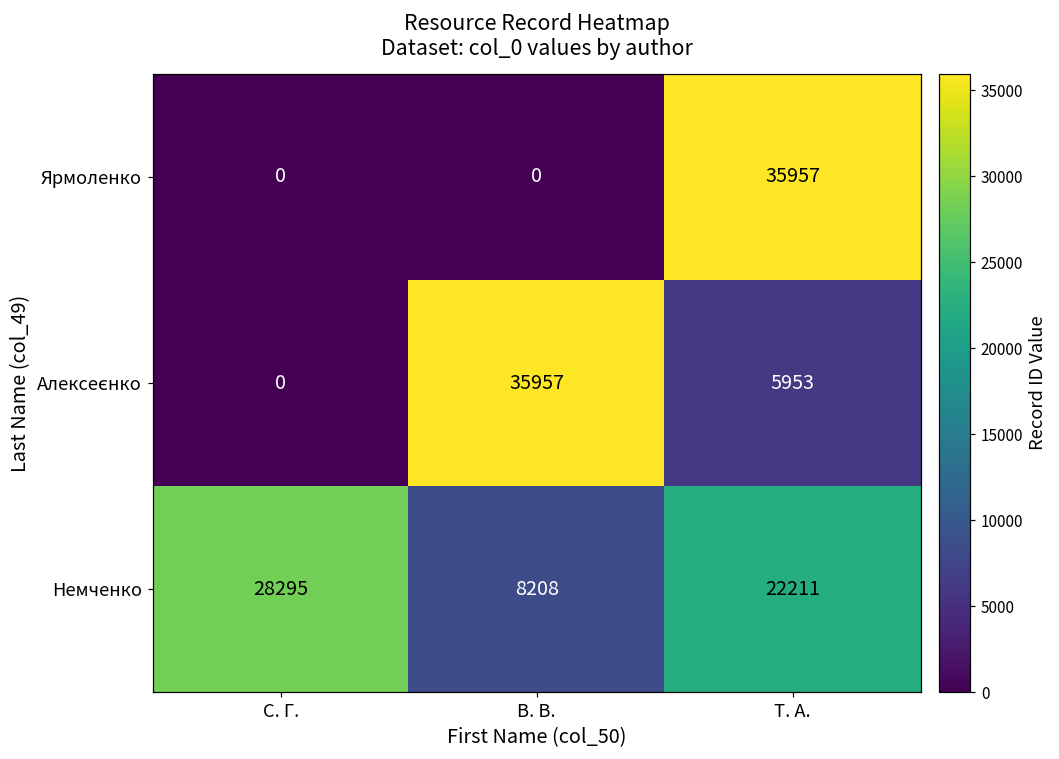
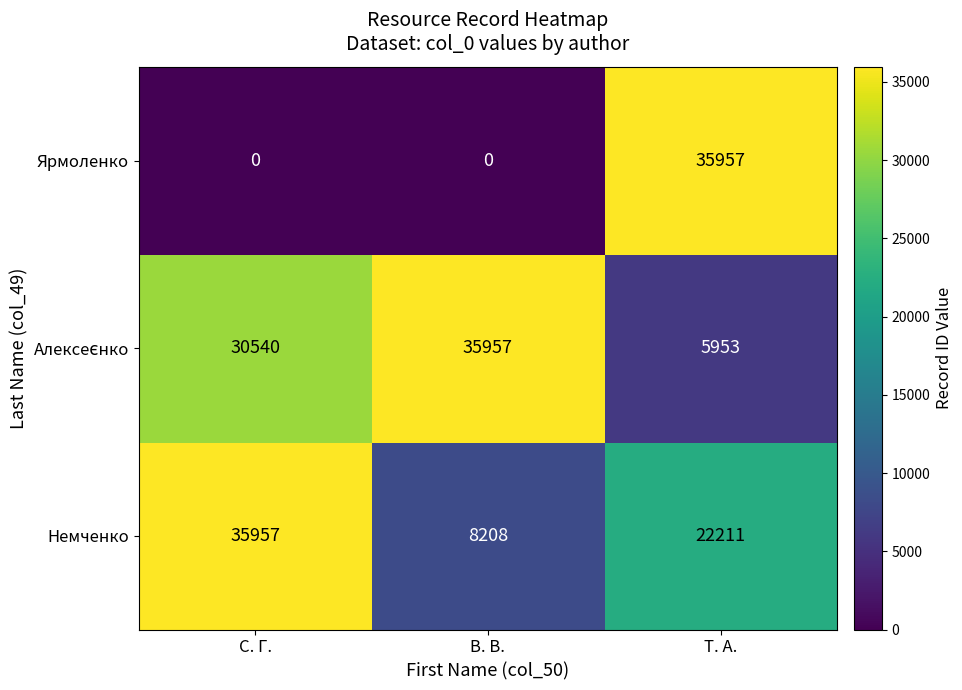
Алексеєнко, С. Г.: 0 -> 30540
Немченко, С. Г.: 28295 -> 35957
